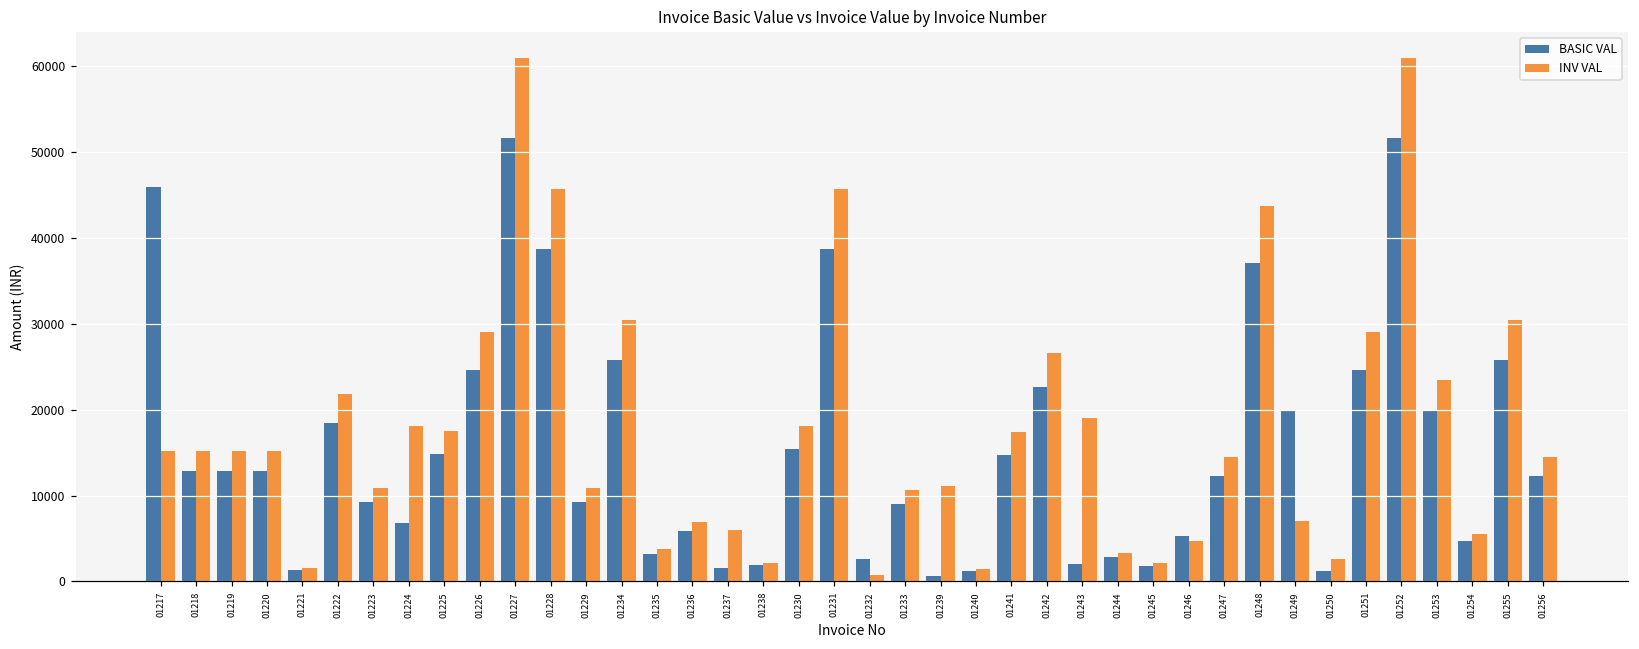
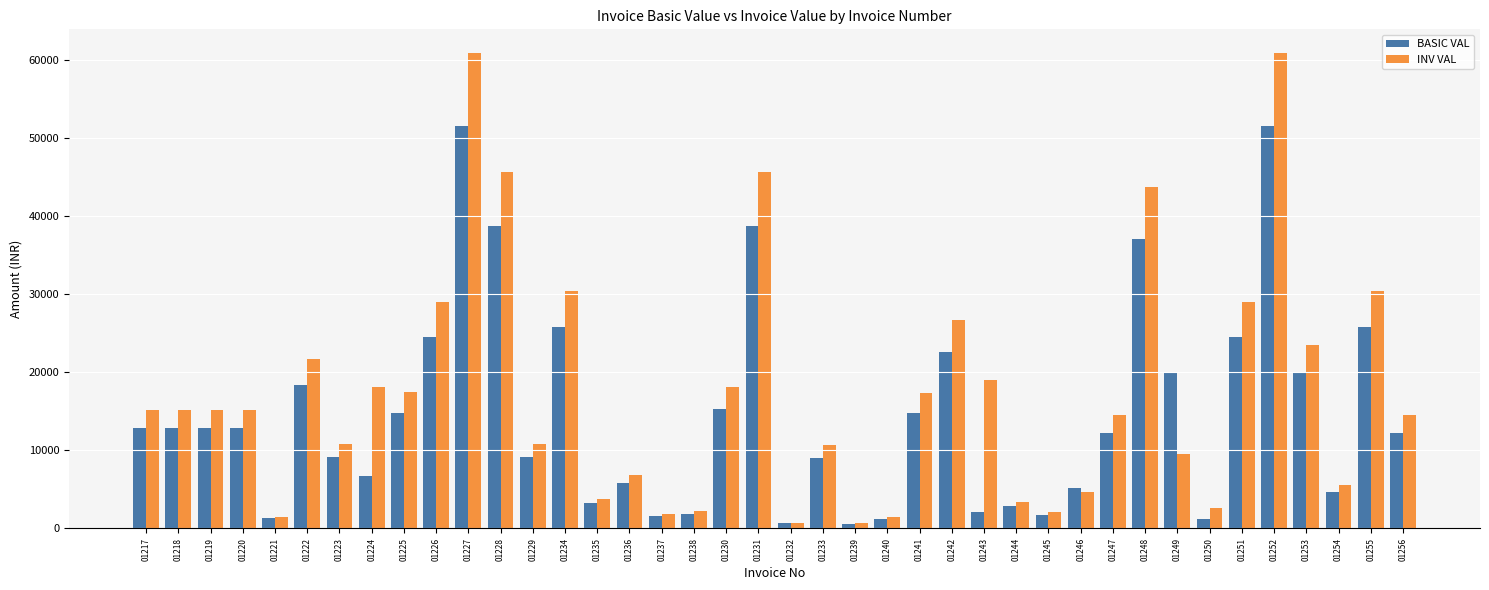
BASIC VAL, 01217: 46000 -> 13000
INV VAL, 01237: 6000 -> 2000
BASIC VAL, 01232: 3000 -> 1000
INV VAL, 01239: 11000 -> 1000
INV VAL, 01249: 7000 -> 10000
